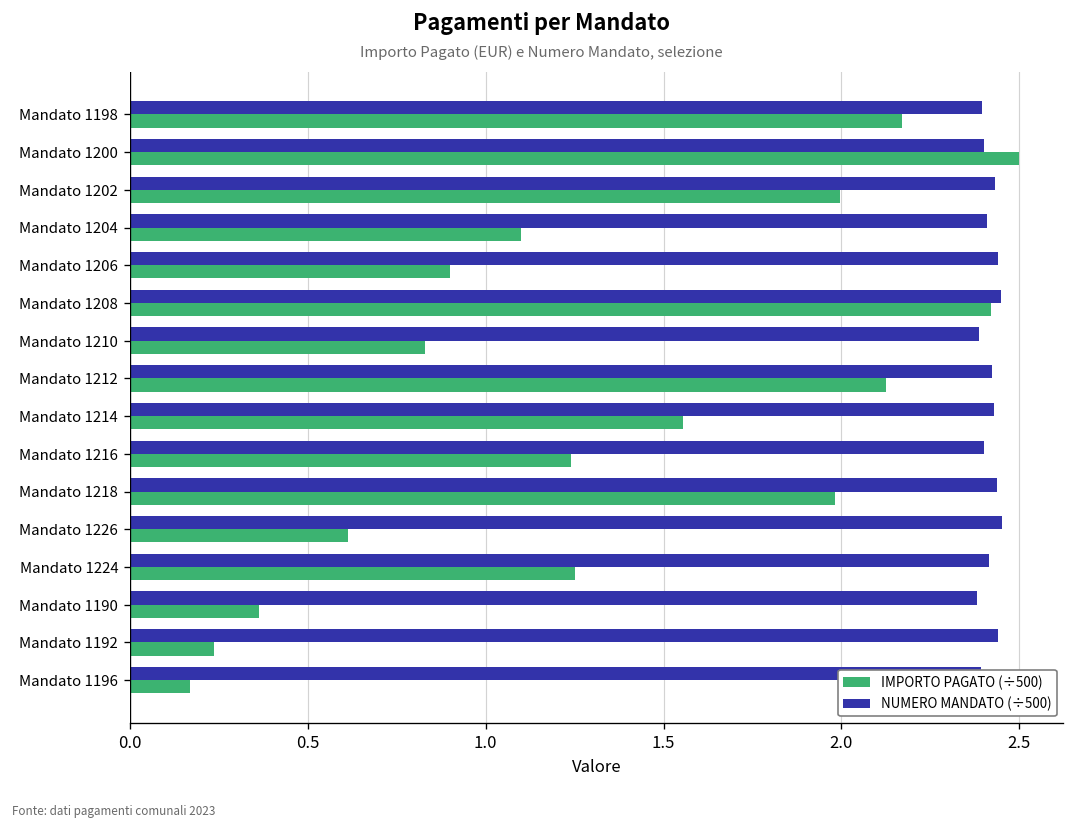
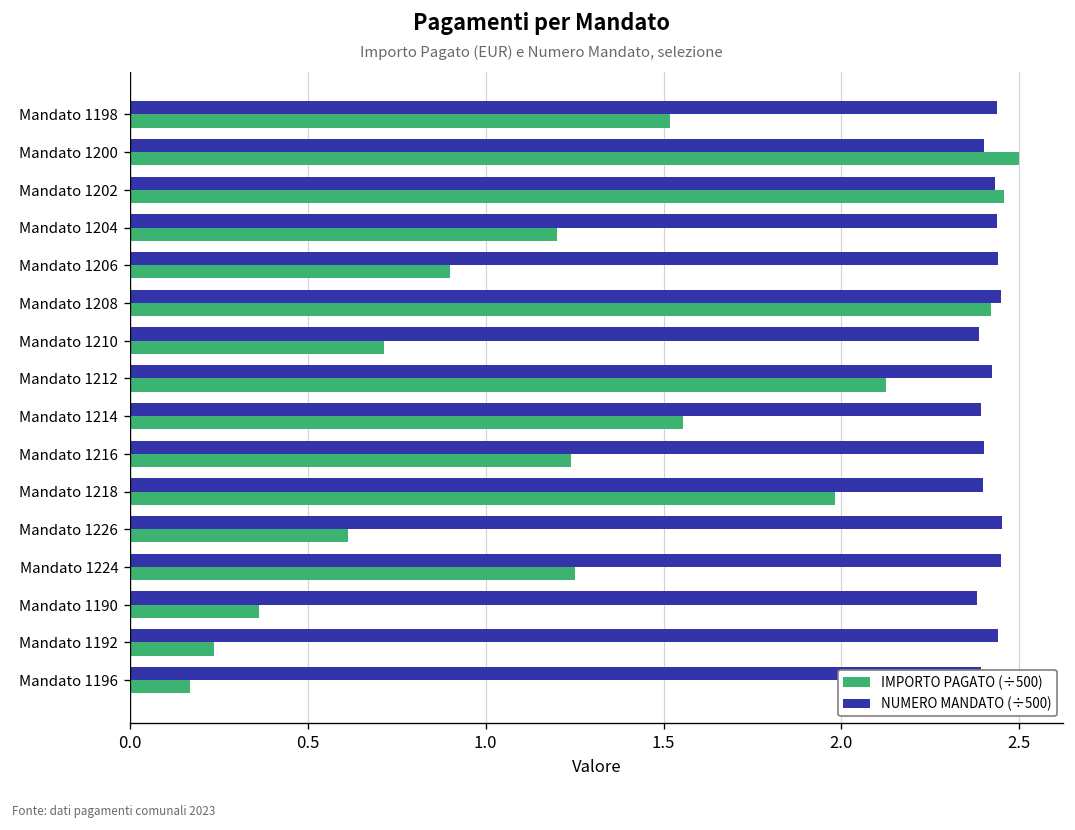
NUMERO MANDATO (÷500), Mandato 1198: 2.40 -> 2.44
IMPORTO PAGATO (÷500), Mandato 1198: 2.17 -> 1.52
IMPORTO PAGATO (÷500), Mandato 1202: 2.00 -> 2.46
NUMERO MANDATO (÷500), Mandato 1204: 2.41 -> 2.44
IMPORTO PAGATO (÷500), Mandato 1204: 1.10 -> 1.20
IMPORTO PAGATO (÷500), Mandato 1210: 0.83 -> 0.71
NUMERO MANDATO (÷500), Mandato 1214: 2.43 -> 2.39
NUMERO MANDATO (÷500), Mandato 1218: 2.44 -> 2.40
NUMERO MANDATO (÷500), Mandato 1224: 2.42 -> 2.45
